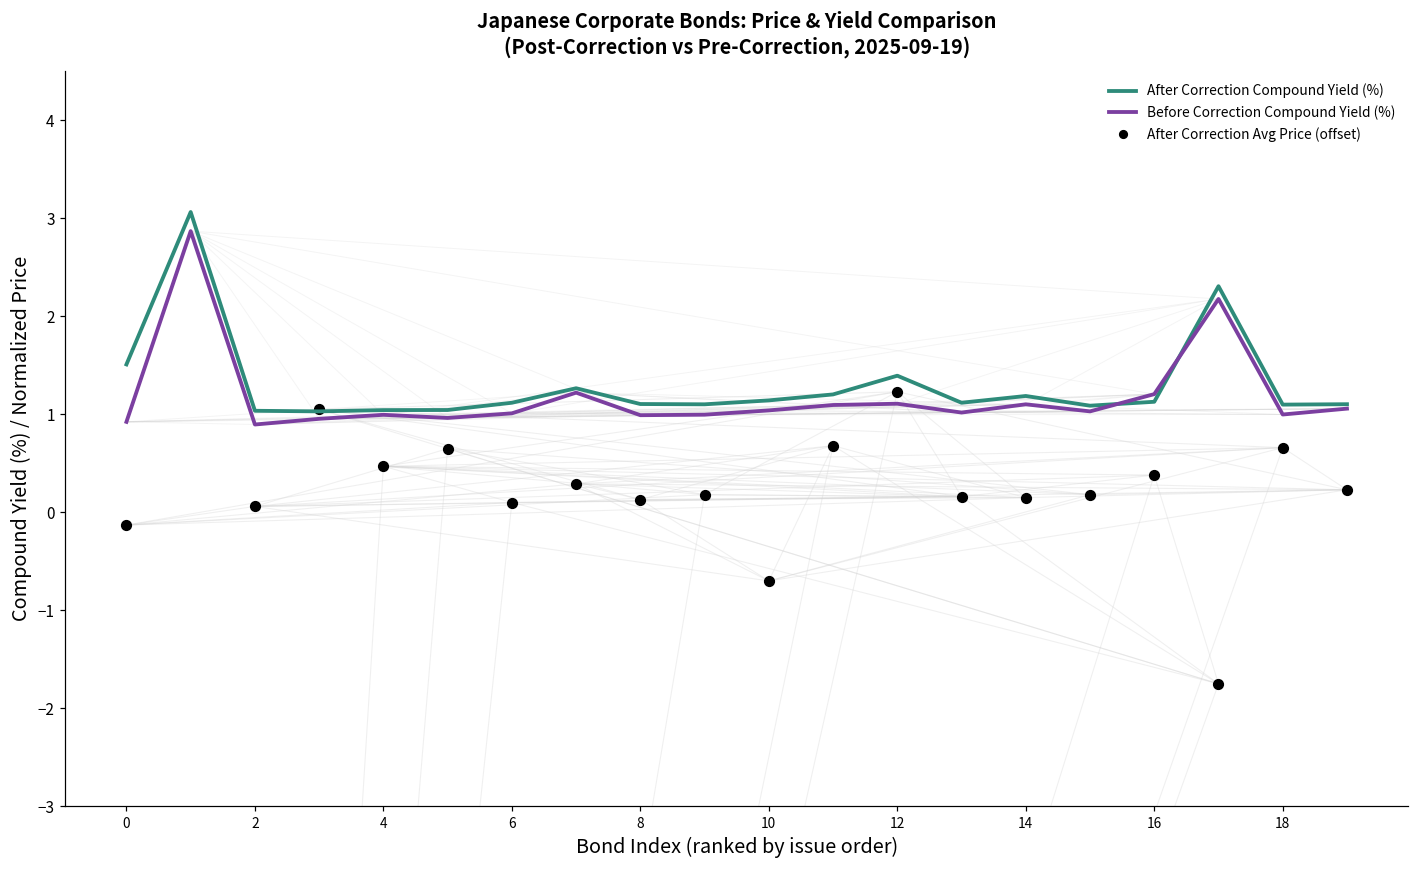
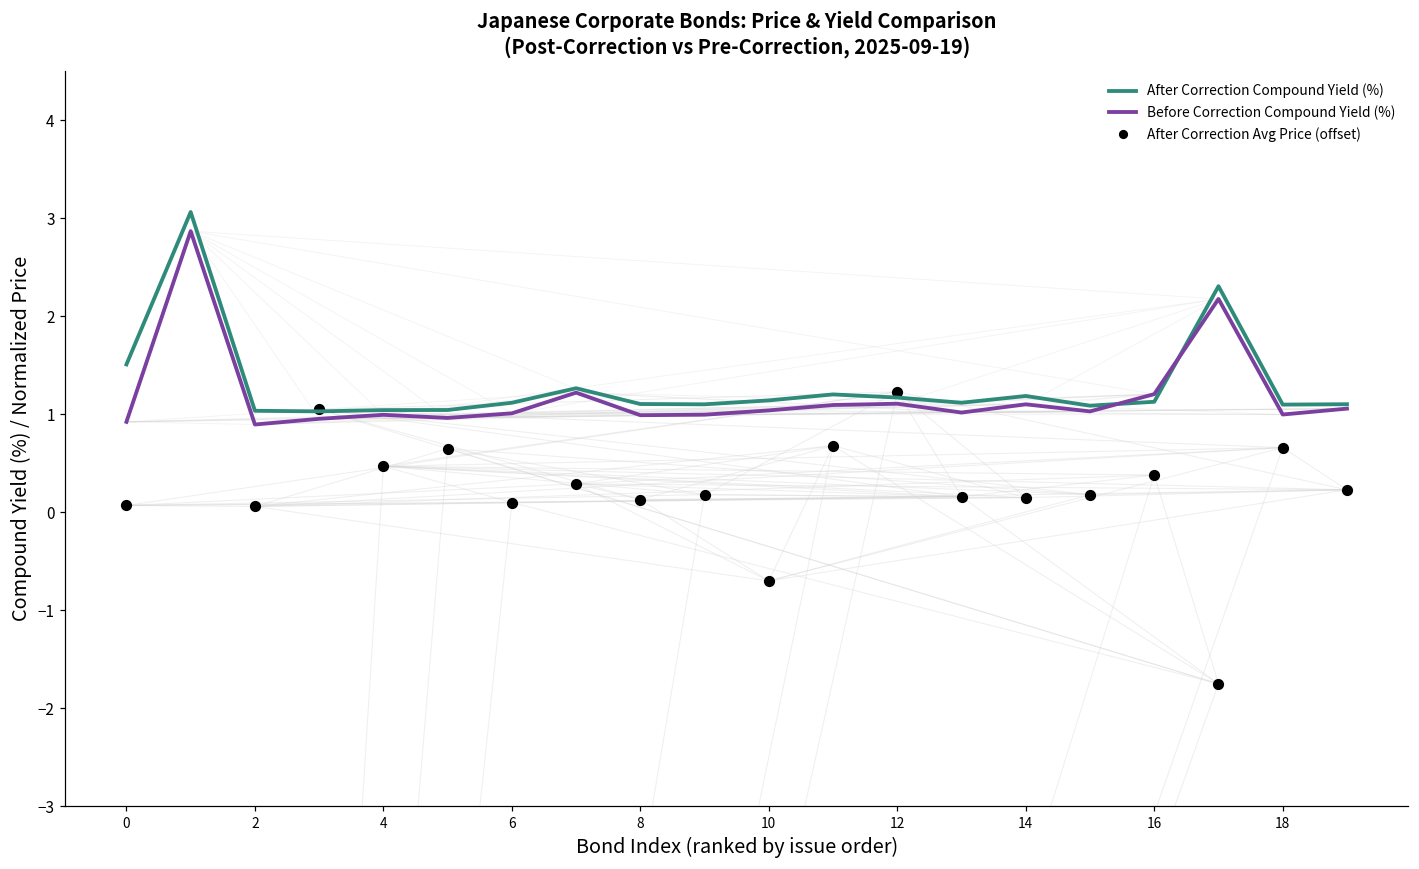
After Correction Avg Price (offset), 0: -0.1 -> 0.1
After Correction Compound Yield (%), 12: 1.4 -> 1.2
